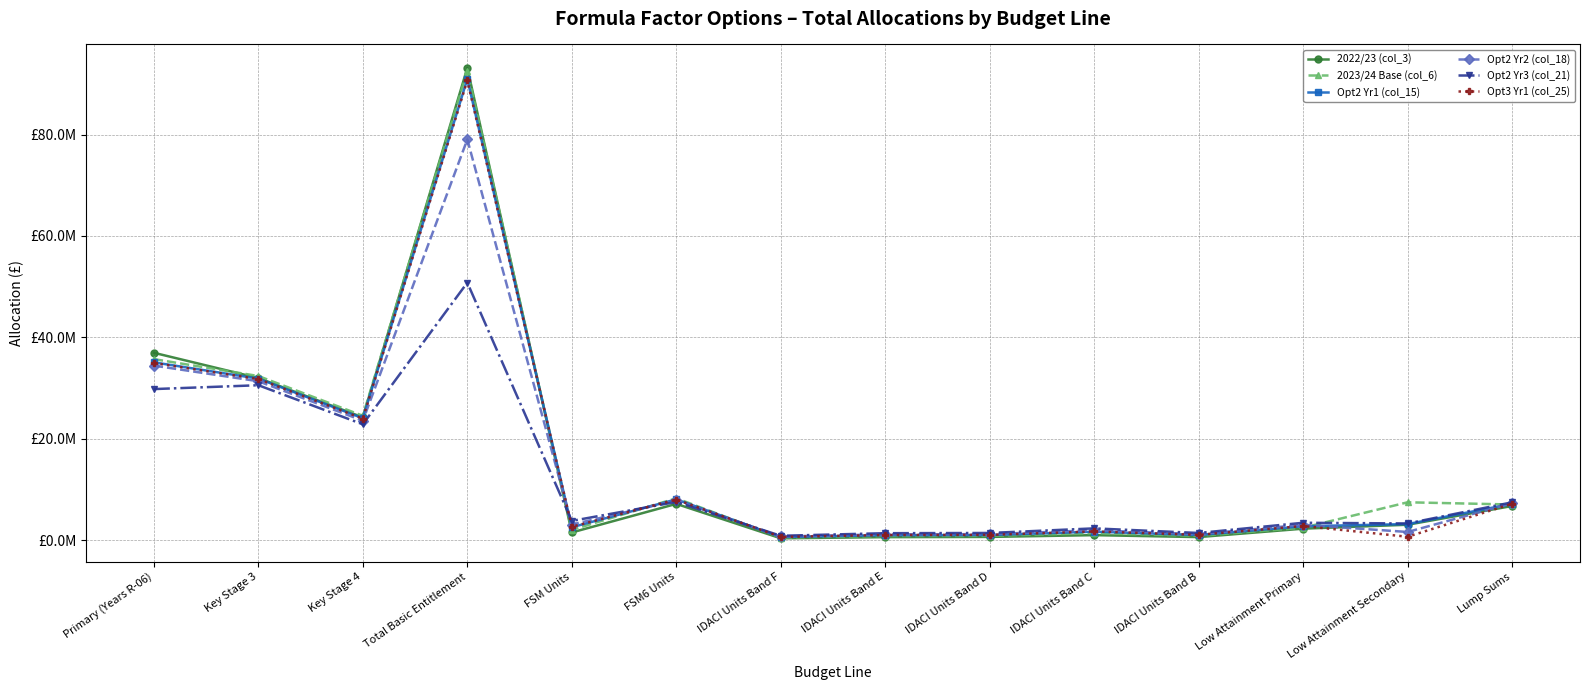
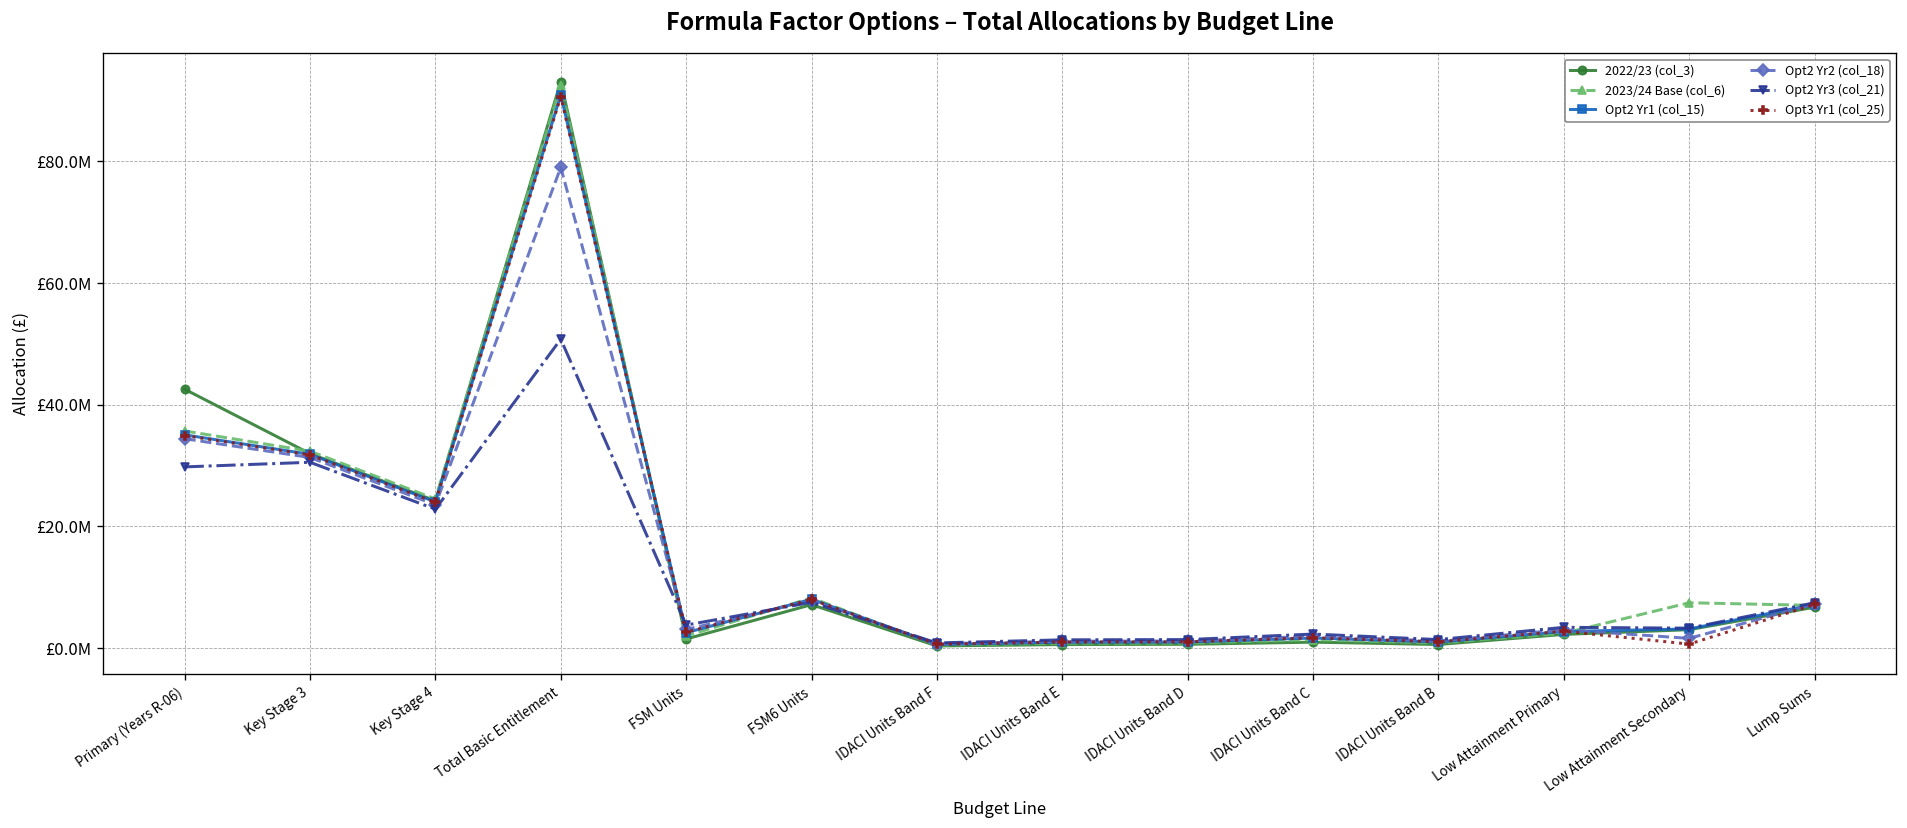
2022/23 (col_3), Primary (Years R-06): £37000000 -> £43000000
